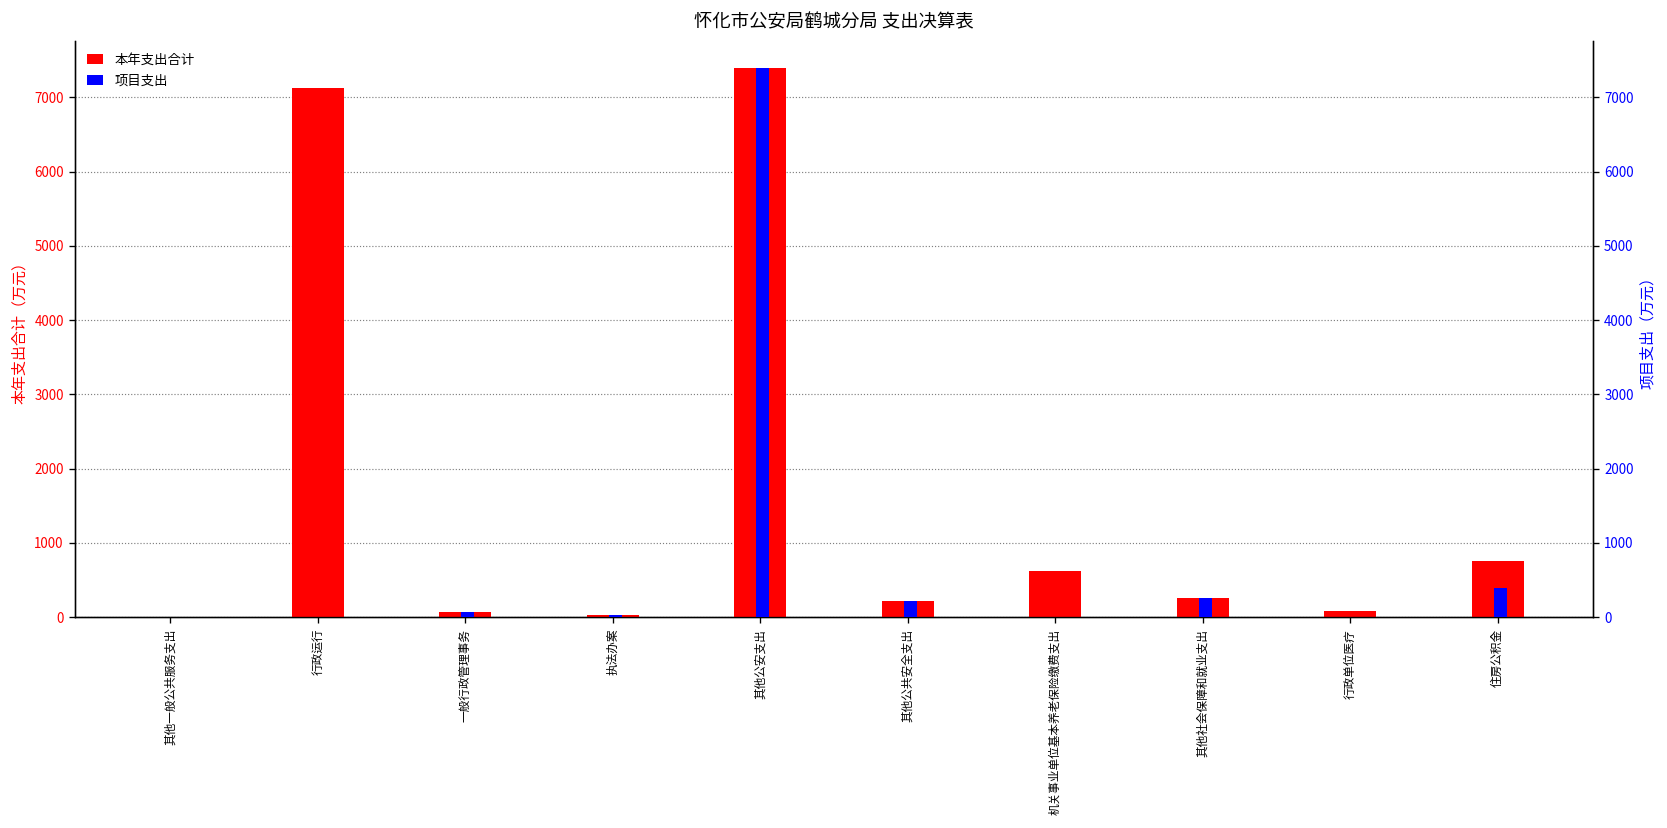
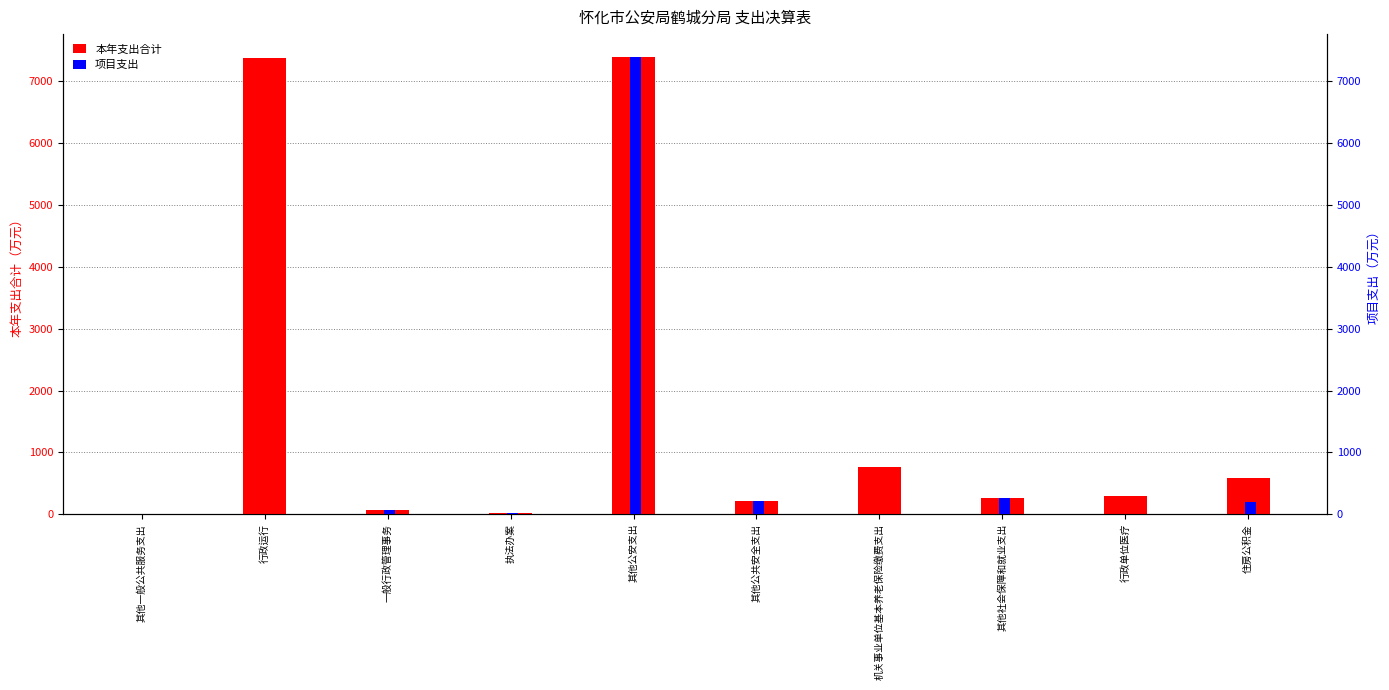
本年支出合计, 行政运行: 7100 -> 7400
本年支出合计, 机关事业单位基本养老保险缴费支出: 600 -> 800
本年支出合计, 行政单位医疗: 100 -> 300
本年支出合计, 住房公积金: 800 -> 600
项目支出, 住房公积金: 400 -> 200
